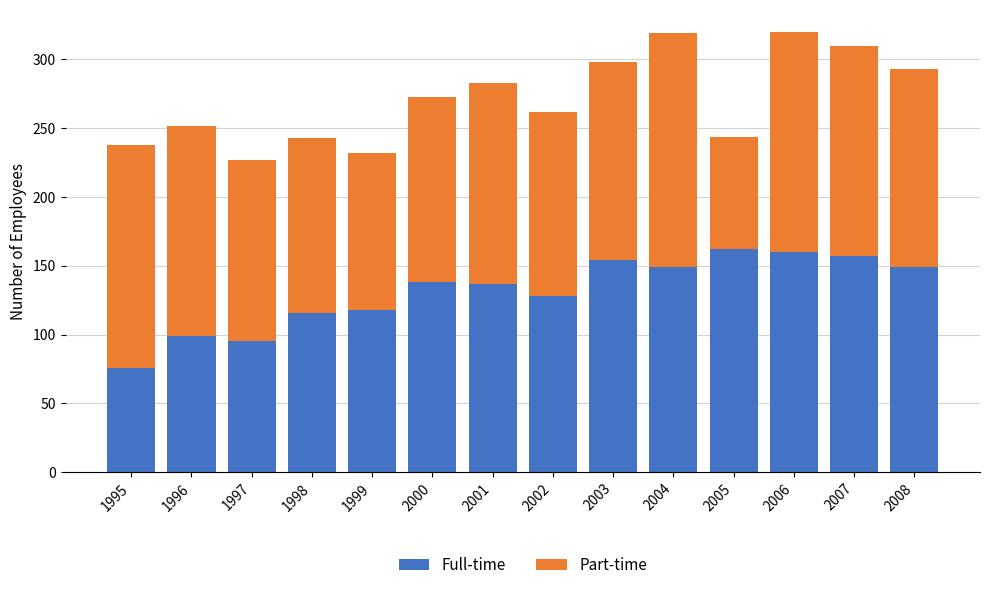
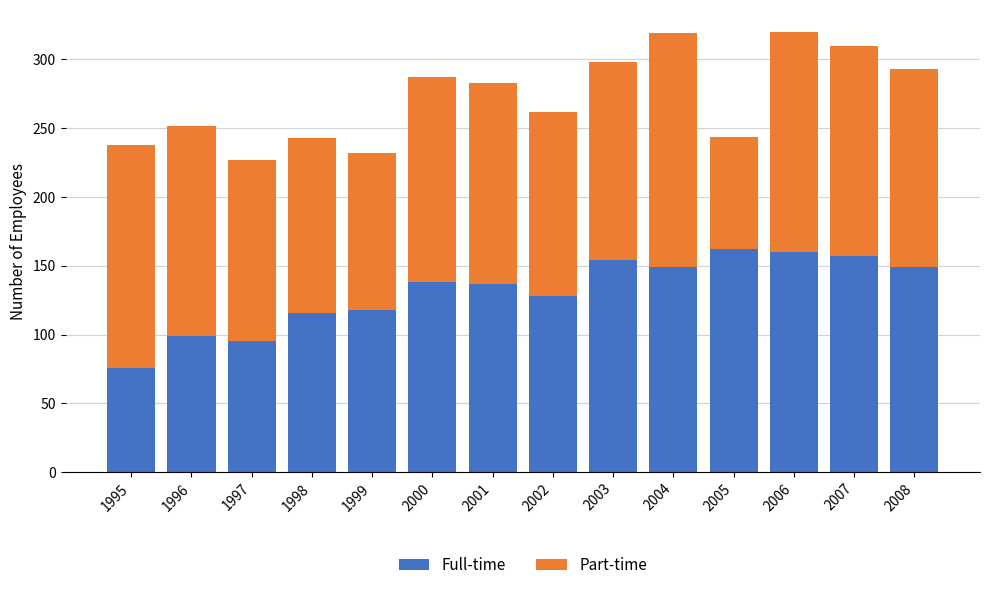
Part-time, 2000: 135 -> 149
